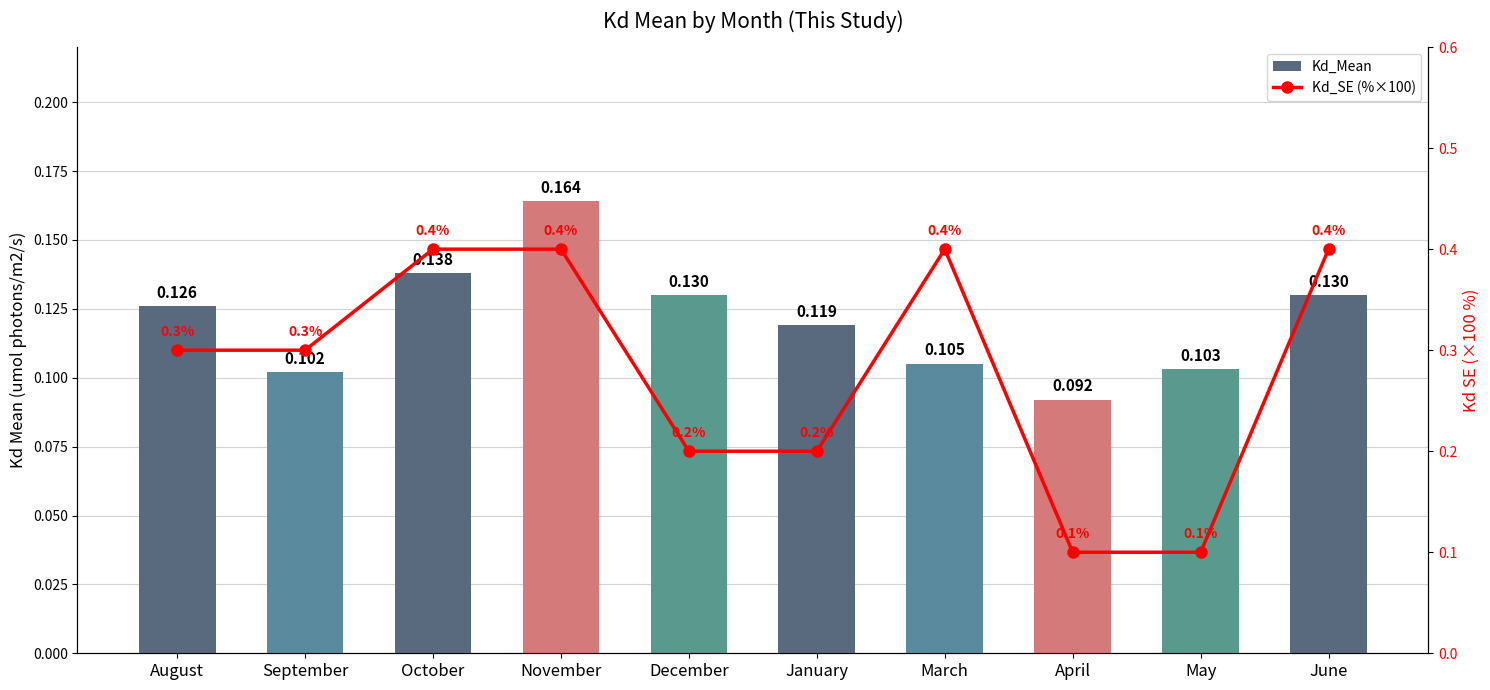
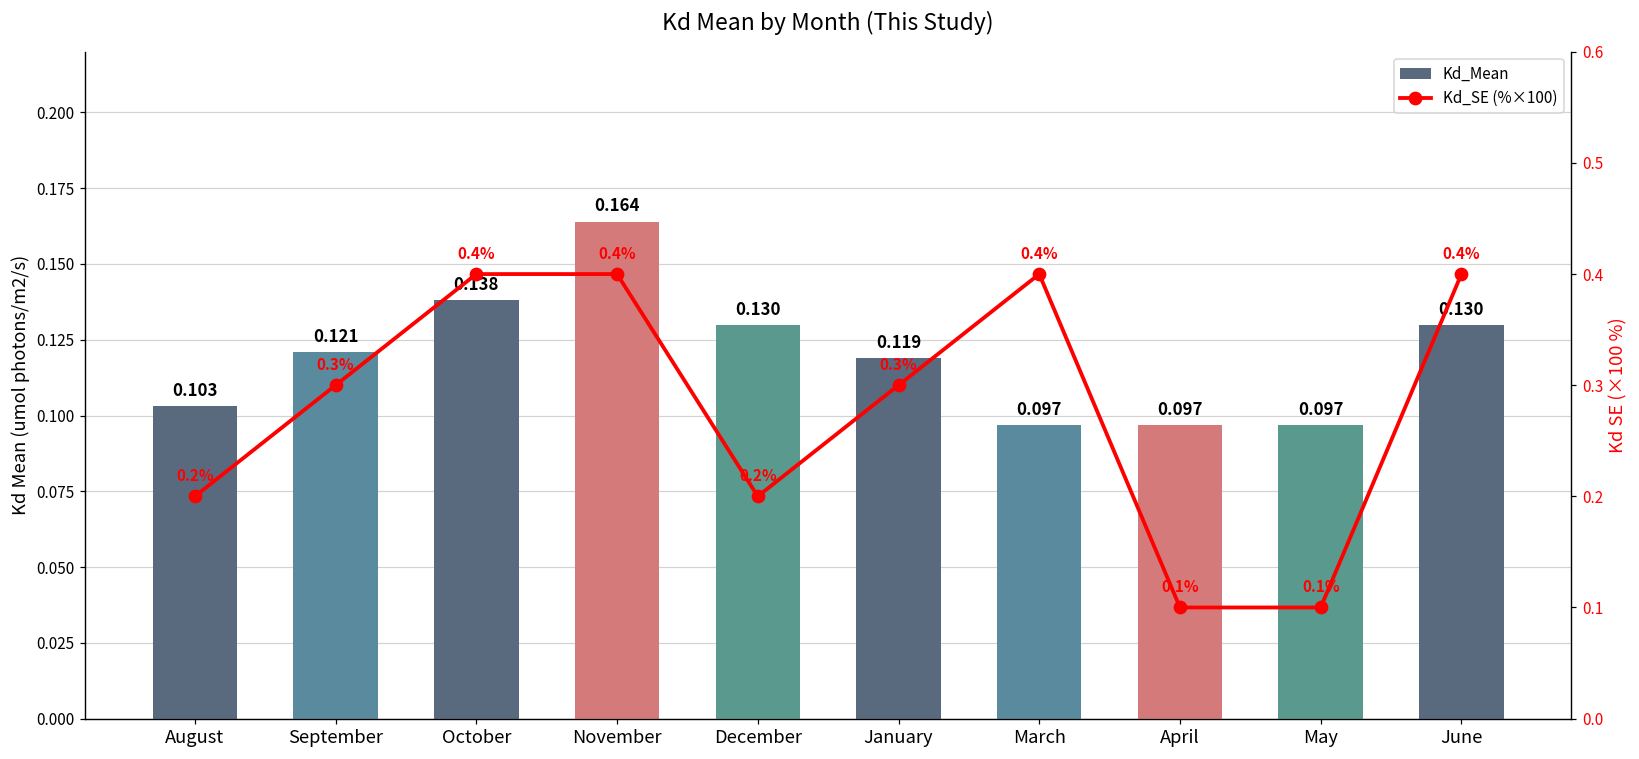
Kd_Mean, August: 0.126 -> 0.103
Kd_Mean, September: 0.102 -> 0.121
Kd_Mean, March: 0.105 -> 0.097
Kd_Mean, April: 0.092 -> 0.097
Kd_Mean, May: 0.103 -> 0.097
Kd_SE (%×100), August: 0.3% -> 0.2%
Kd_SE (%×100), January: 0.2% -> 0.3%
